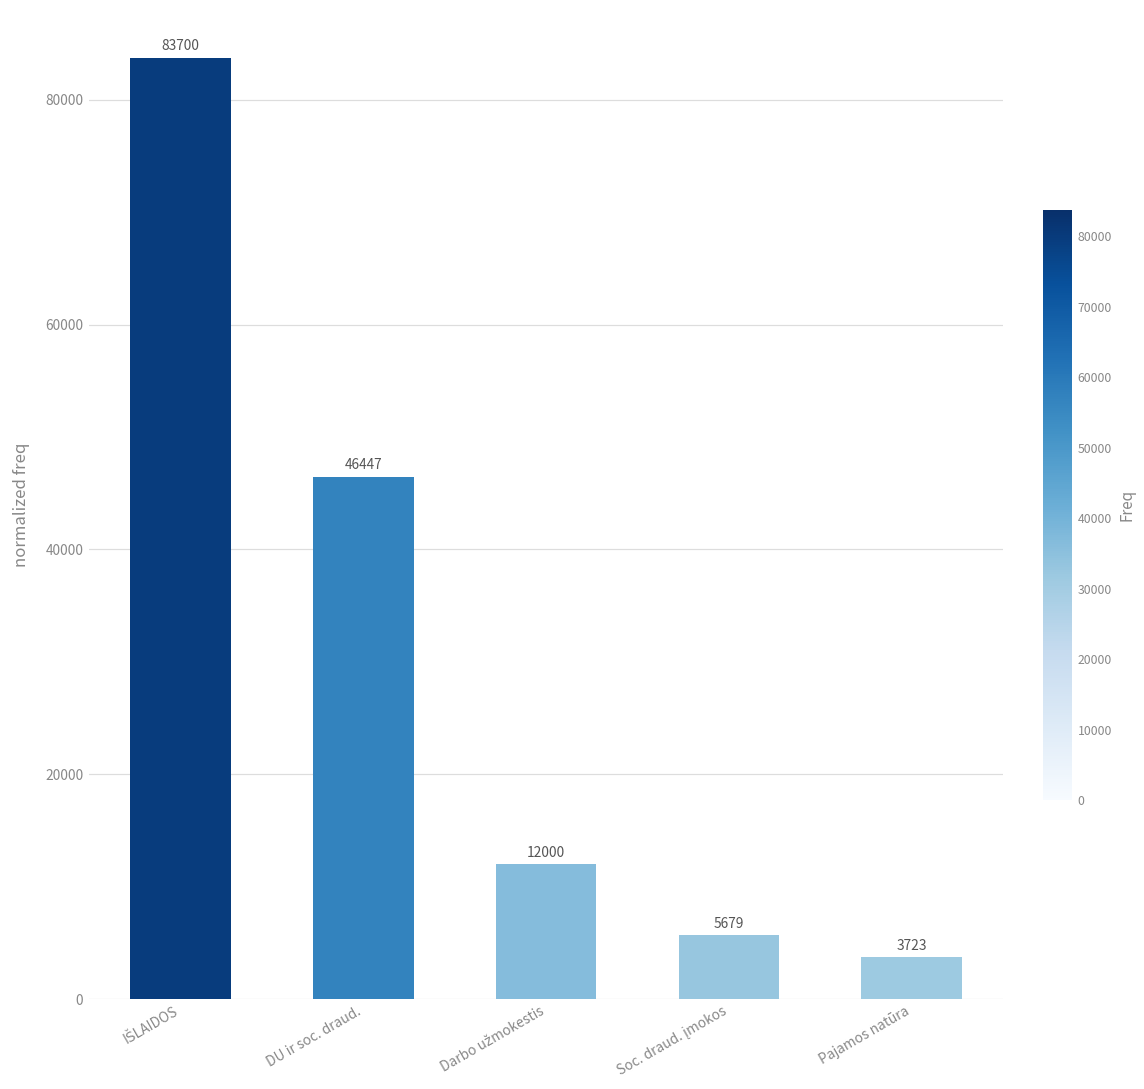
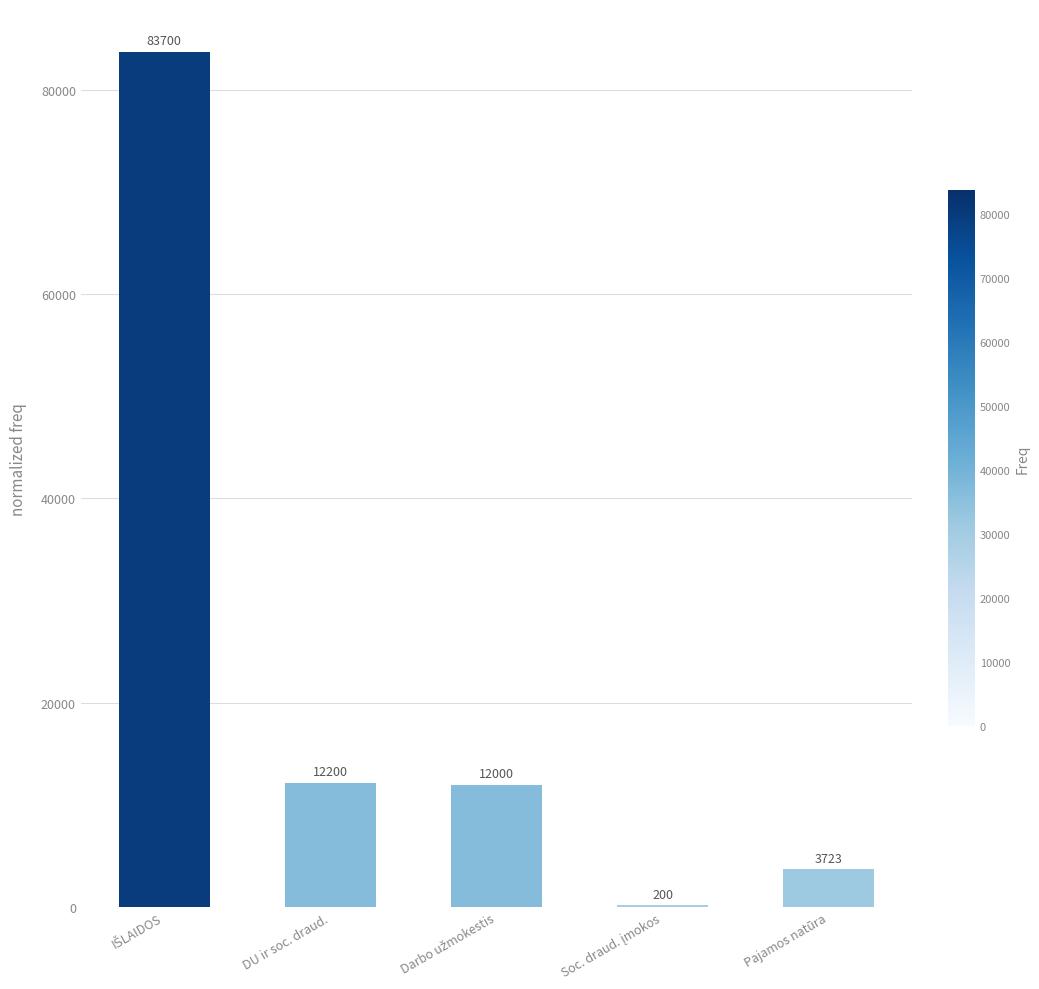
DU ir soc. draud.: 46447 -> 12200
Soc. draud. įmokos: 5679 -> 200
